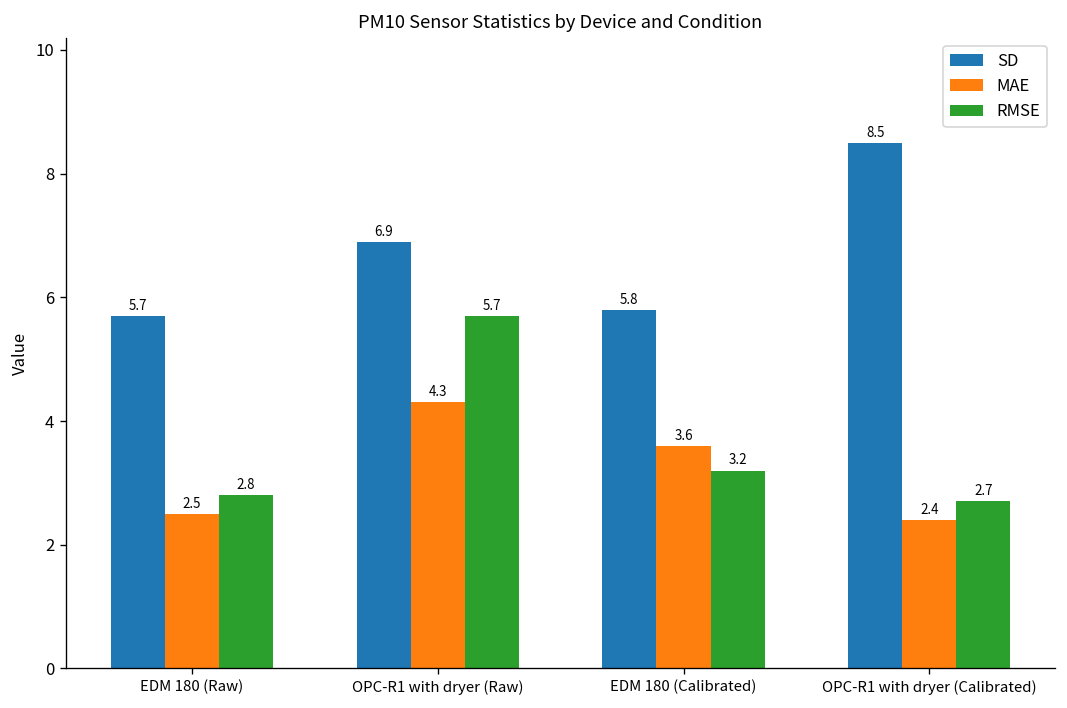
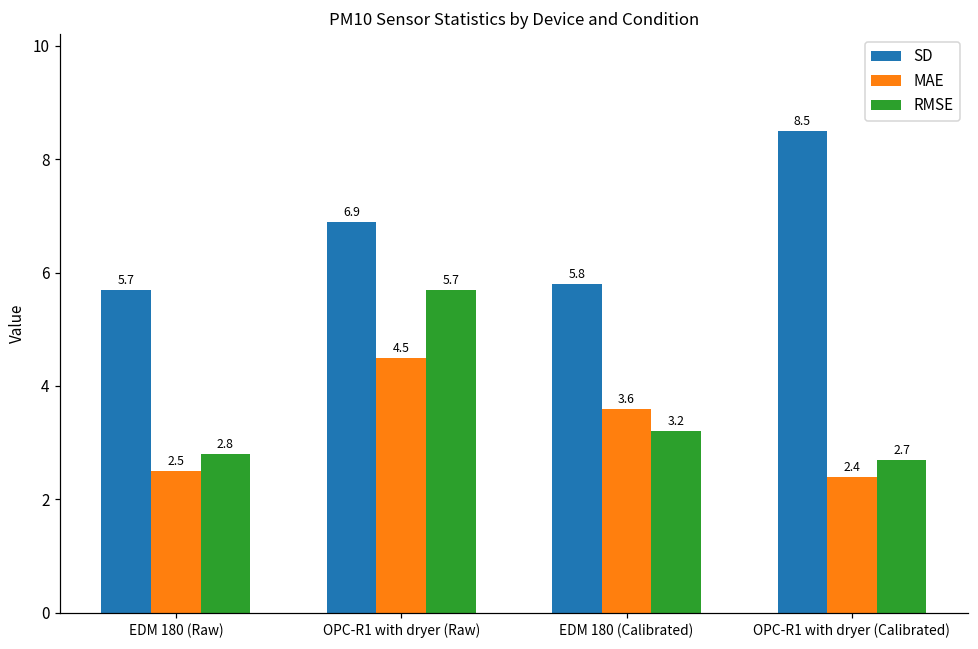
MAE, OPC-R1 with dryer (Raw): 4.3 -> 4.5
